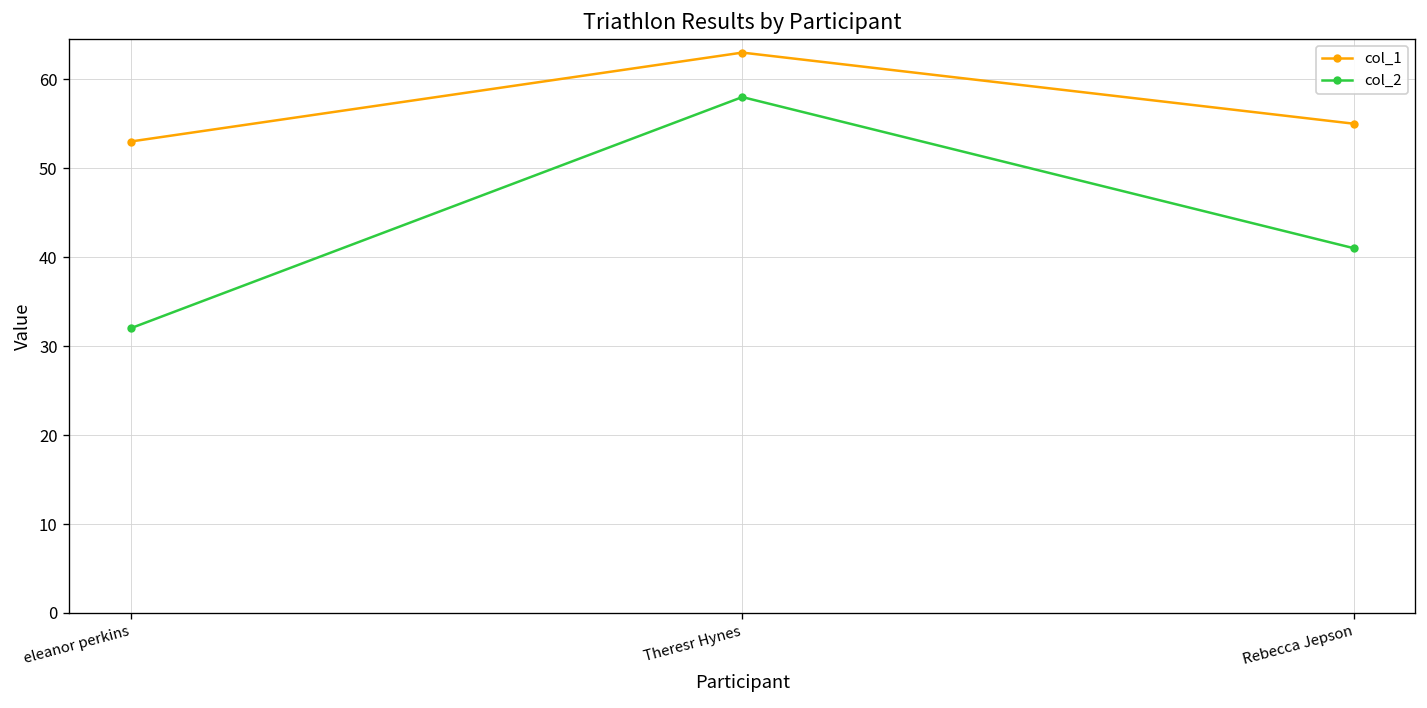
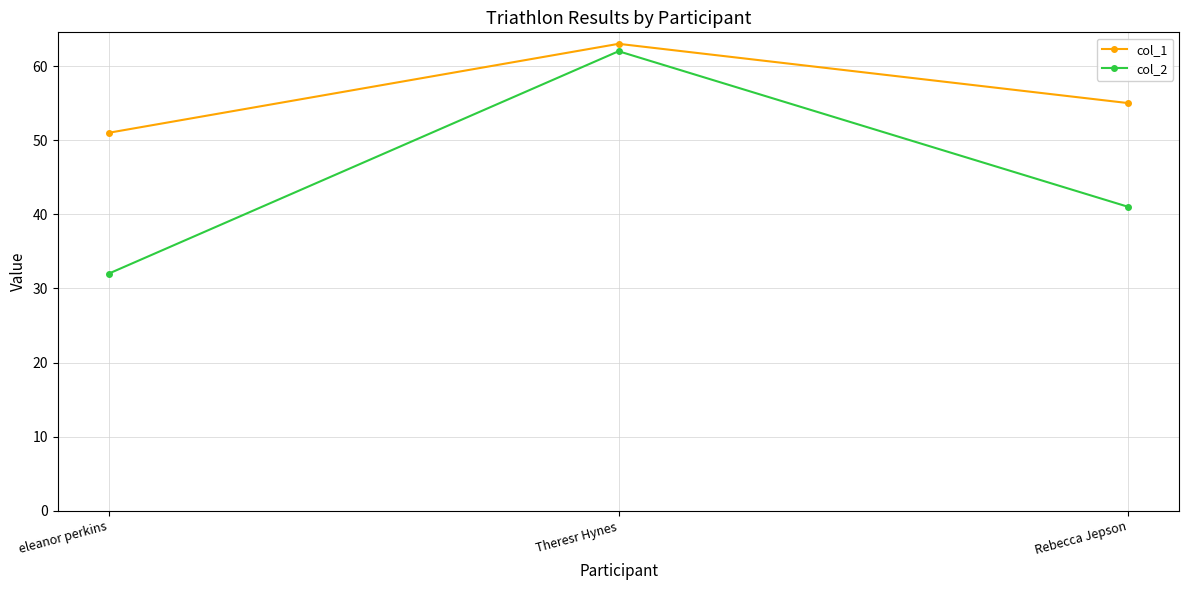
col_1, eleanor perkins: 53 -> 51
col_2, Theresr Hynes: 58 -> 62
